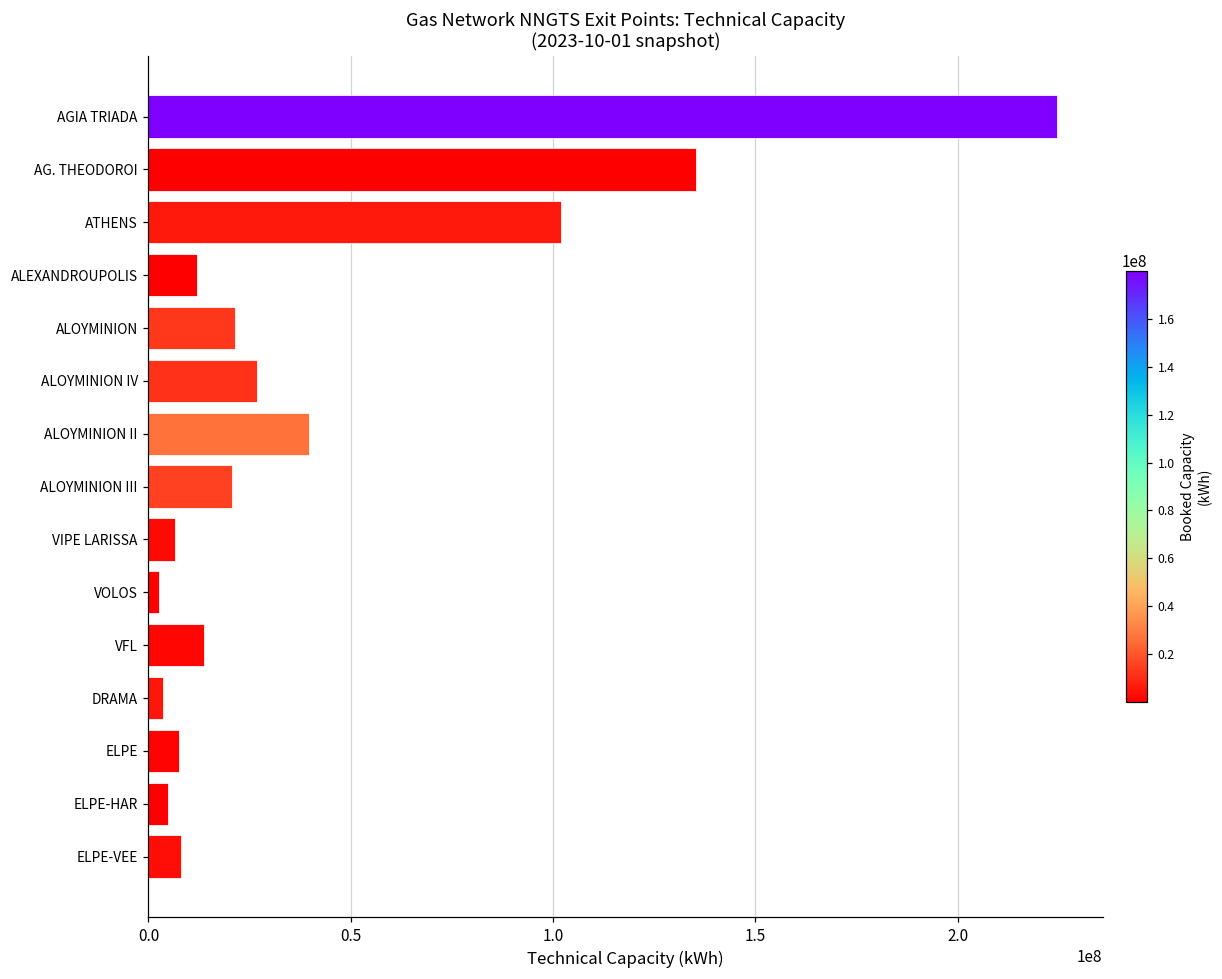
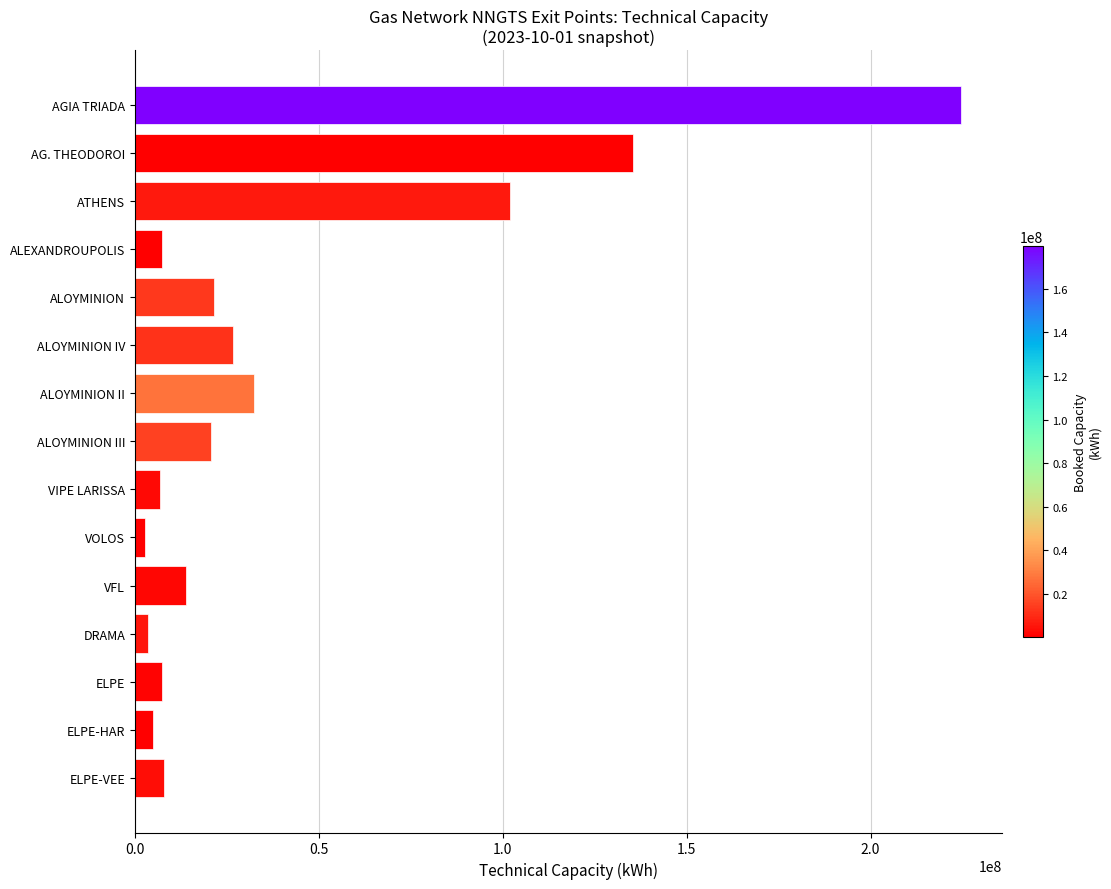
ALEXANDROUPOLIS: 12000000 -> 7000000
ALOYMINION II: 40000000 -> 32000000
